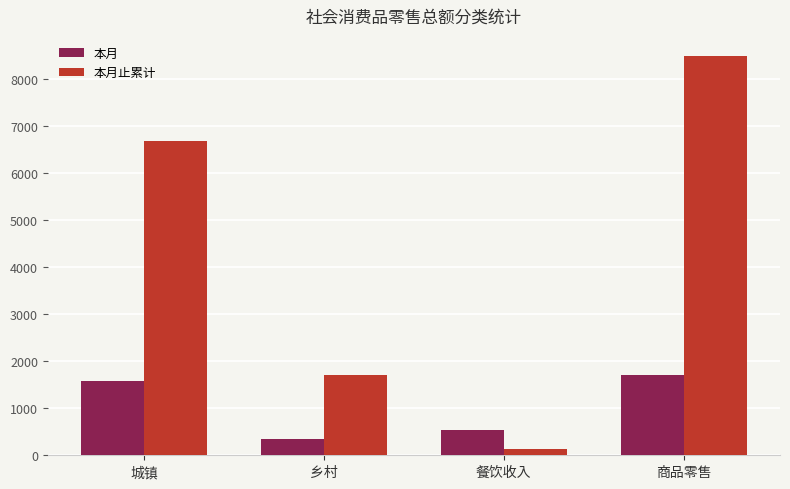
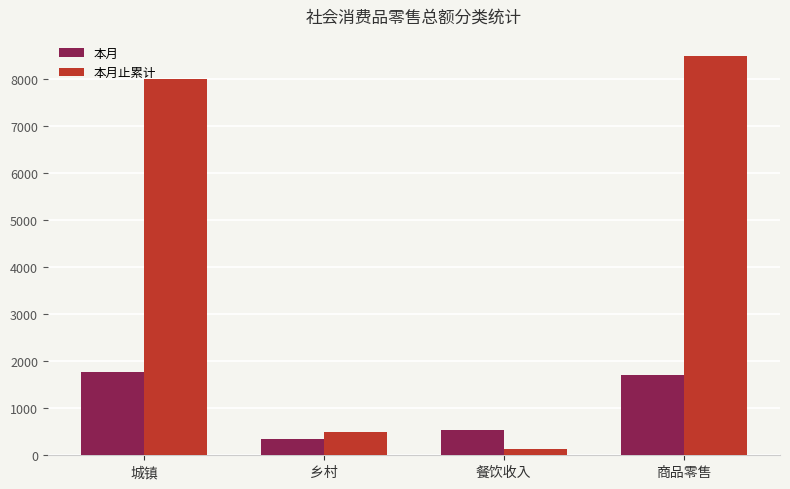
本月, 城镇: 1600 -> 1800
本月止累计, 城镇: 6700 -> 8000
本月止累计, 乡村: 1700 -> 500
